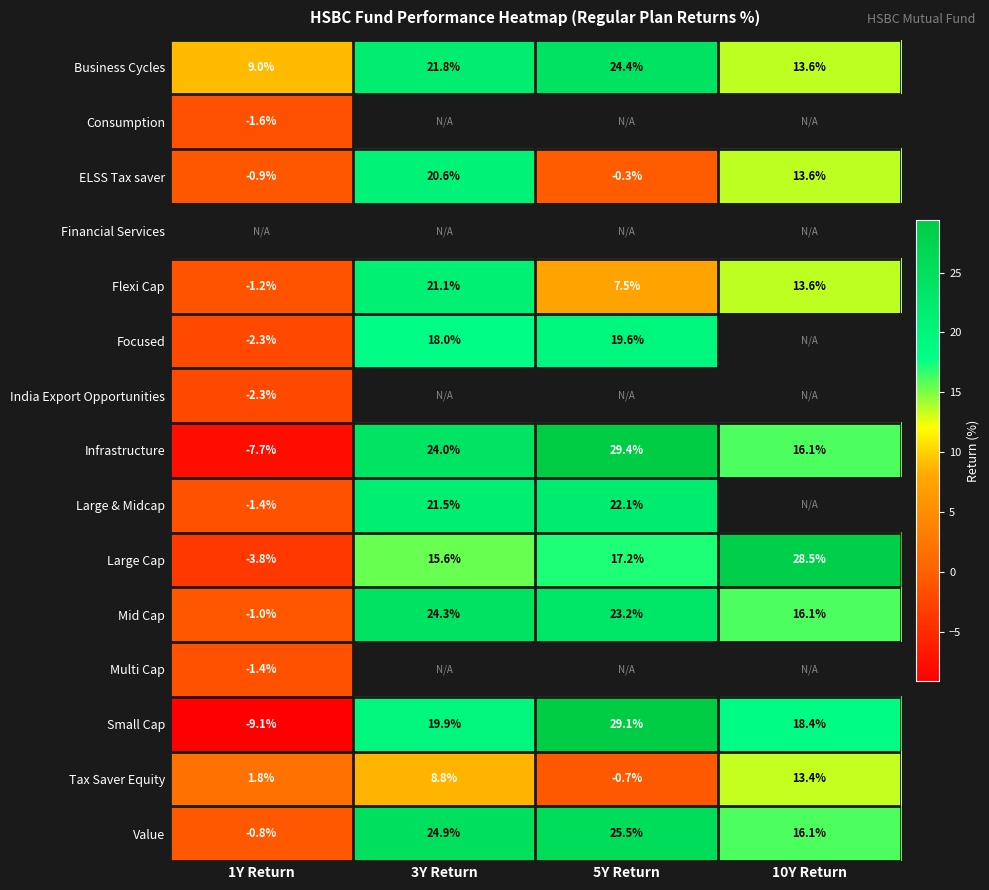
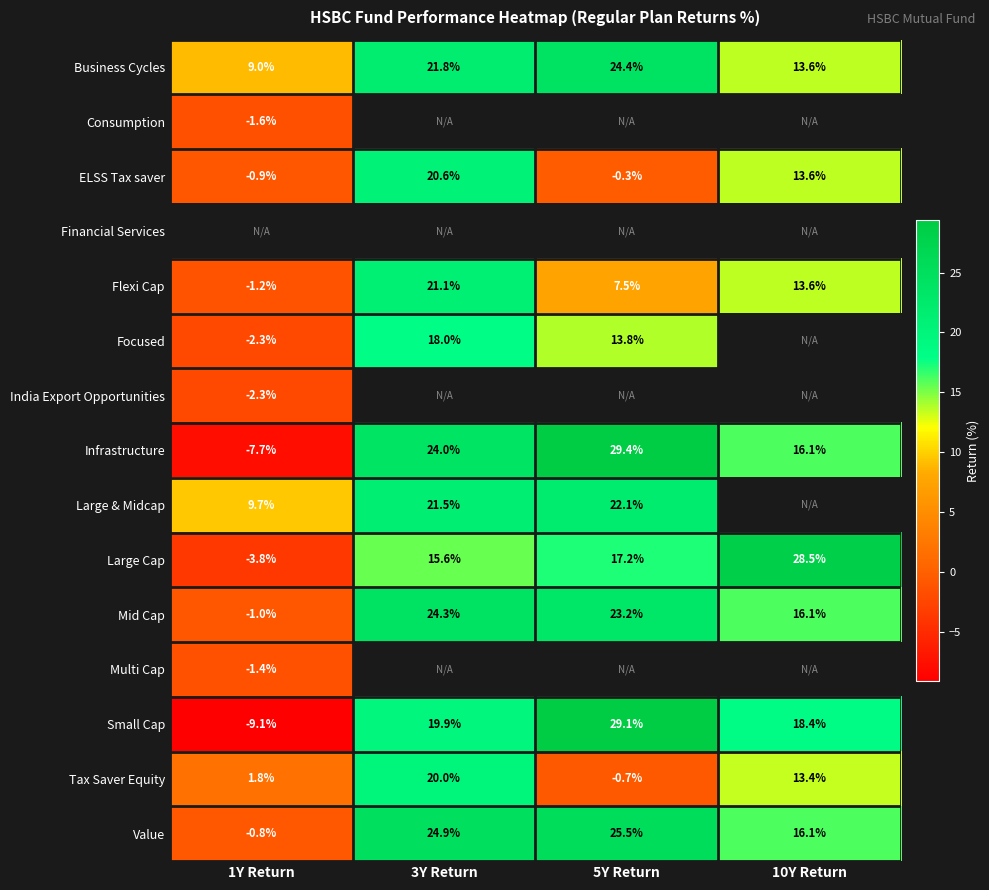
Focused, 5Y Return: 19.6% -> 13.8%
Large & Midcap, 1Y Return: -1.4% -> 9.7%
Tax Saver Equity, 3Y Return: 8.8% -> 20.0%
